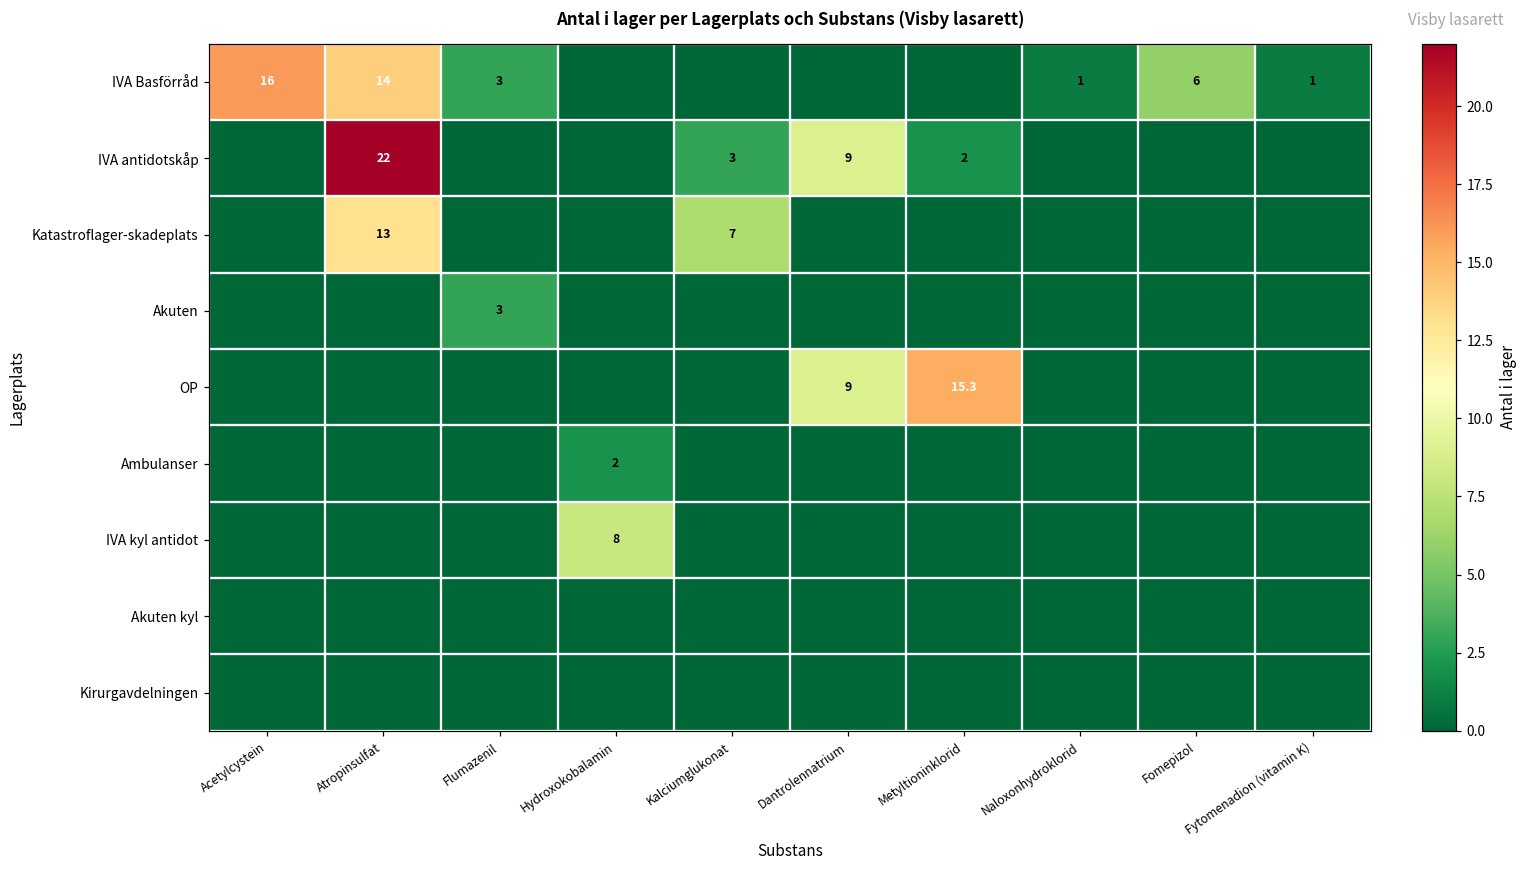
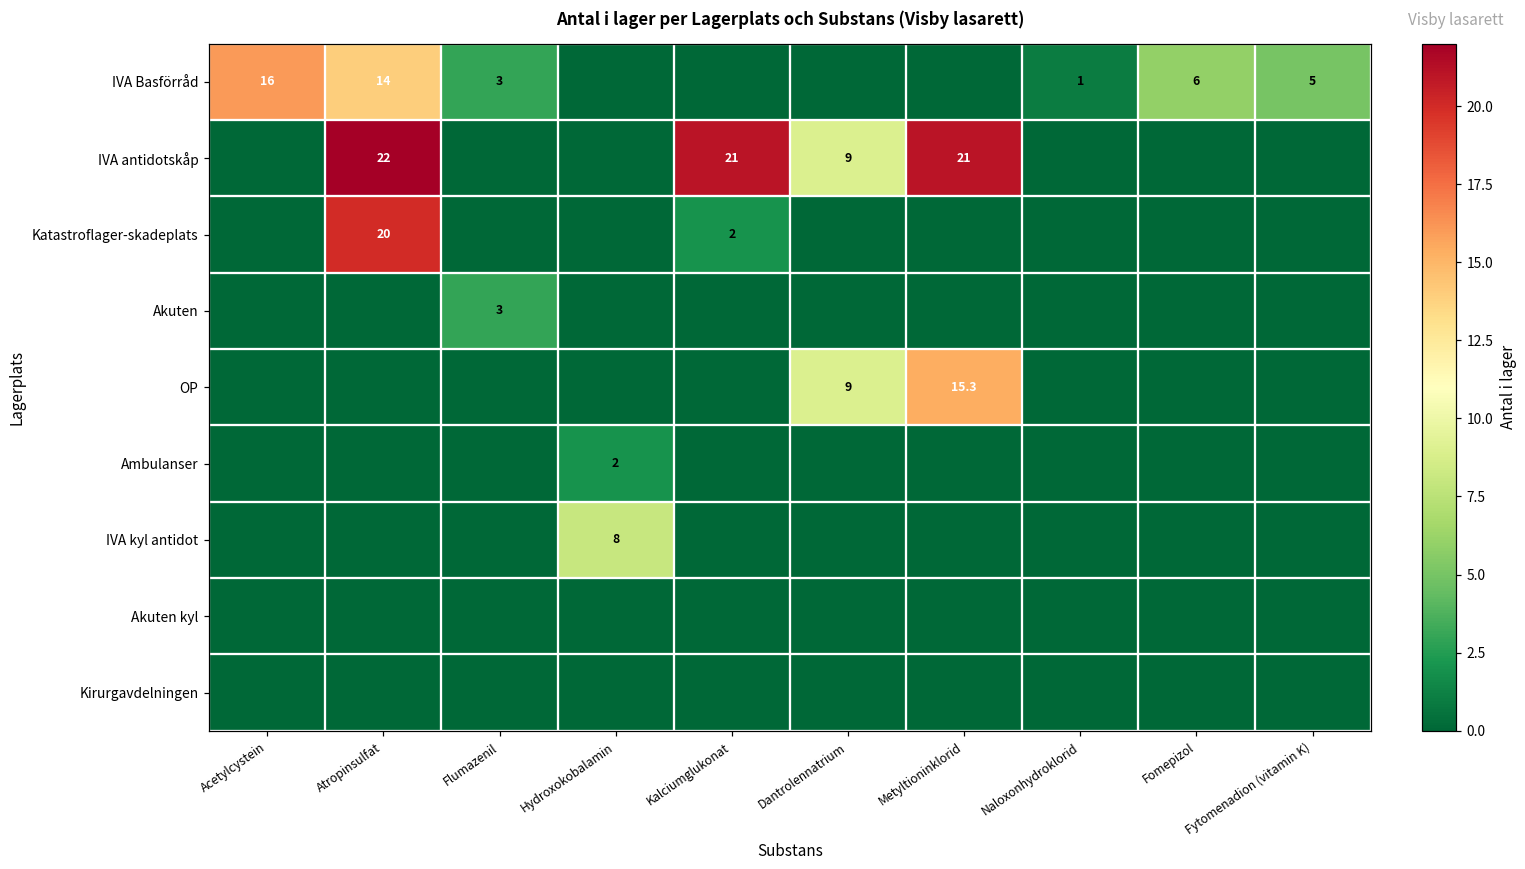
IVA Basförråd, Fytomenadion (vitamin K): 1 -> 5
IVA antidotskåp, Kalciumglukonat: 3 -> 21
IVA antidotskåp, Metyltioninklorid: 2 -> 21
Katastroflager-skadeplats, Atropinsulfat: 13 -> 20
Katastroflager-skadeplats, Kalciumglukonat: 7 -> 2
